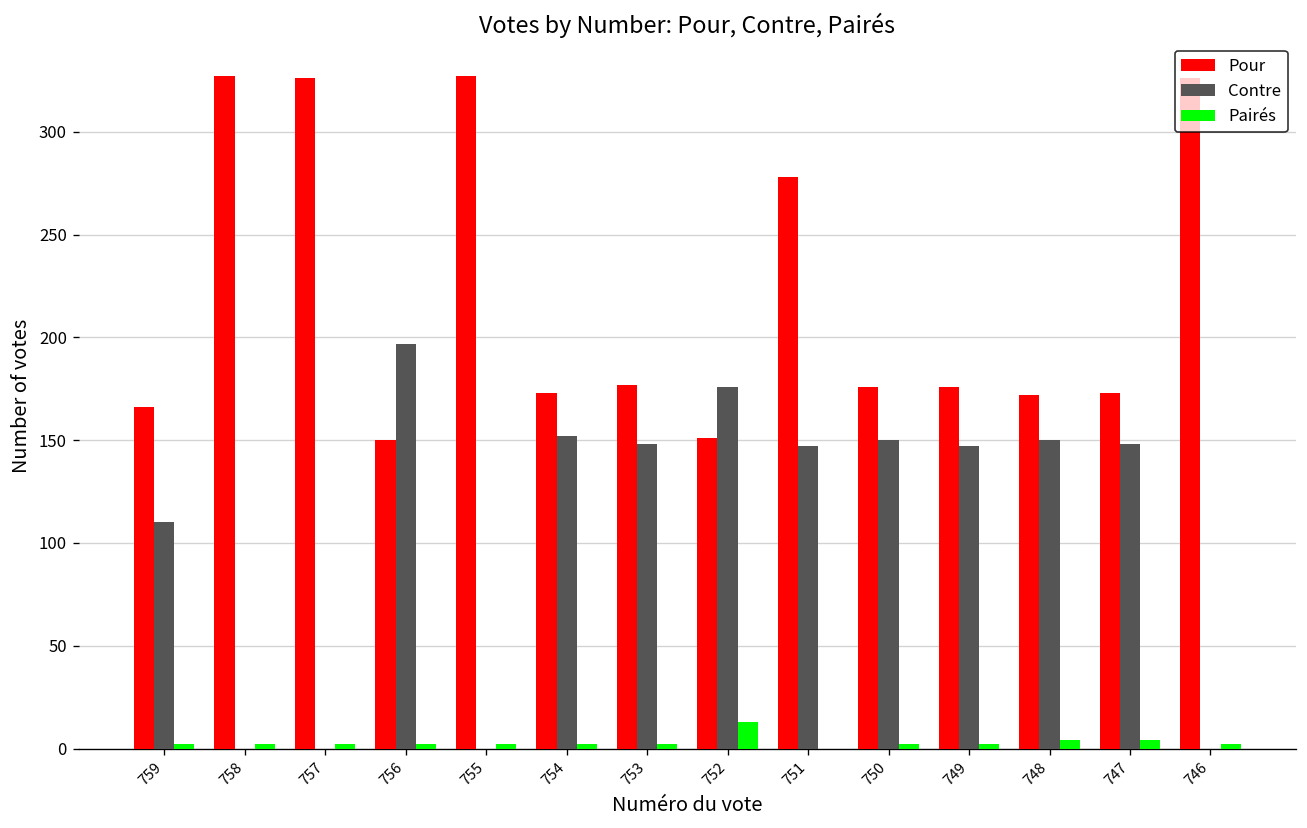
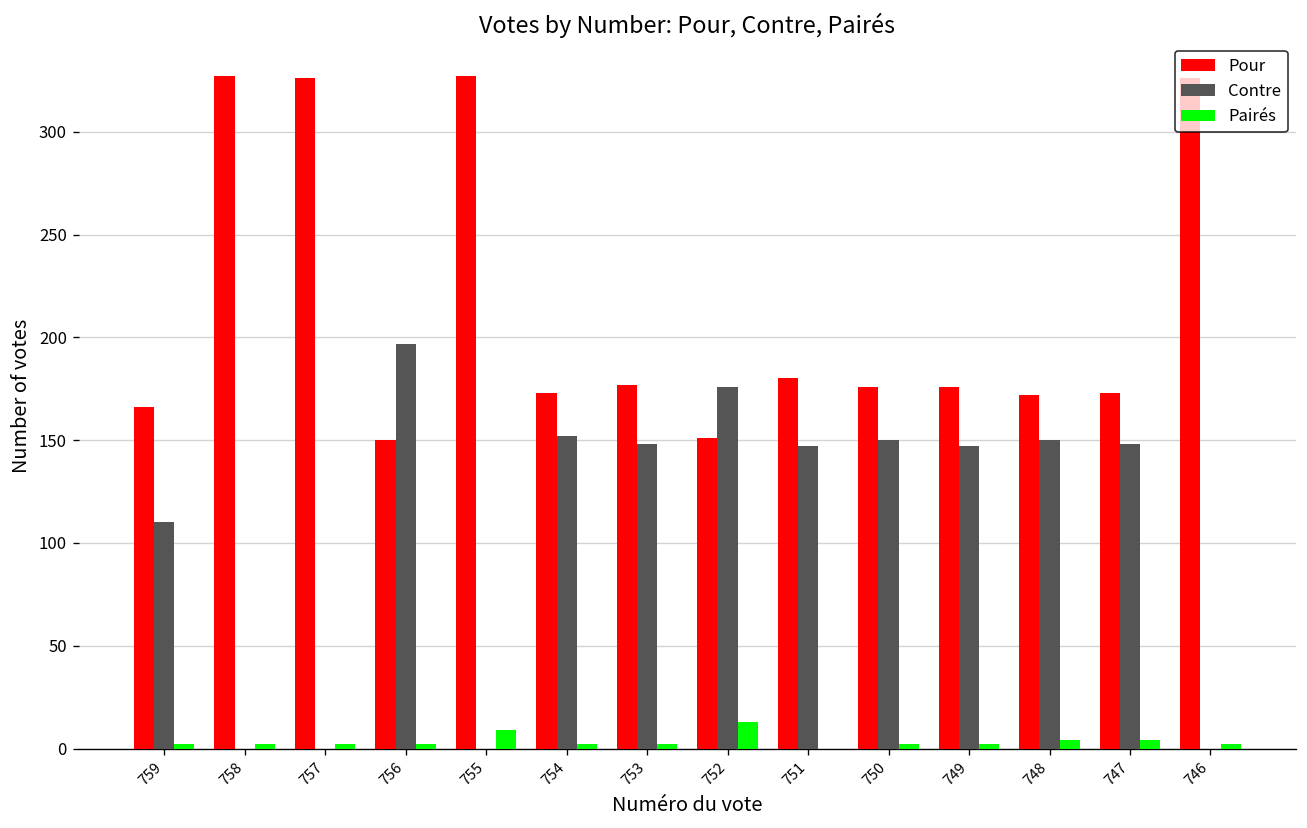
Pairés, 755: 2 -> 9
Pour, 751: 278 -> 180
